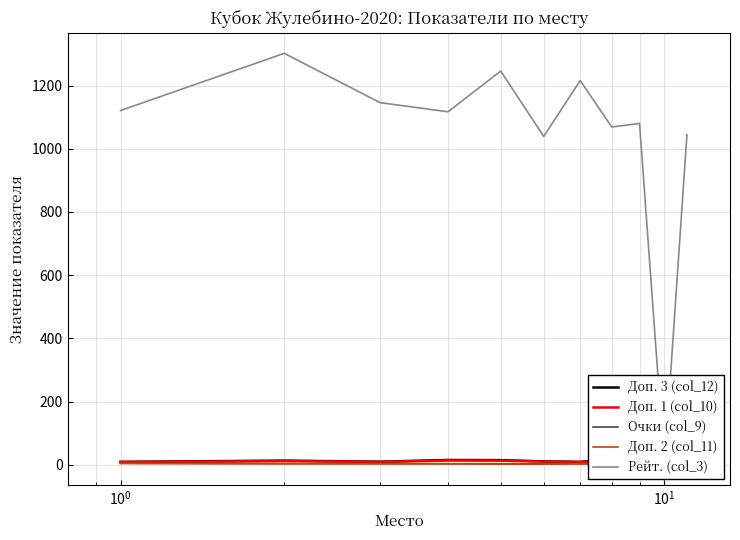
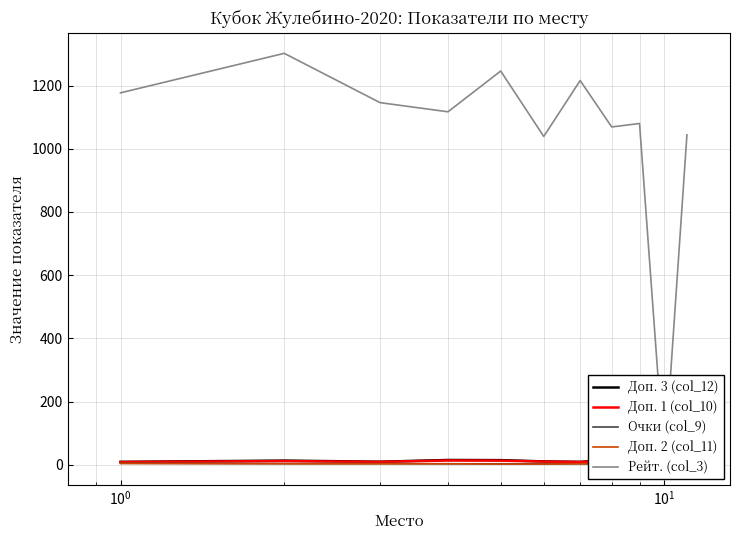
Рейт. (col_3), 10^0: 1120 -> 1180
